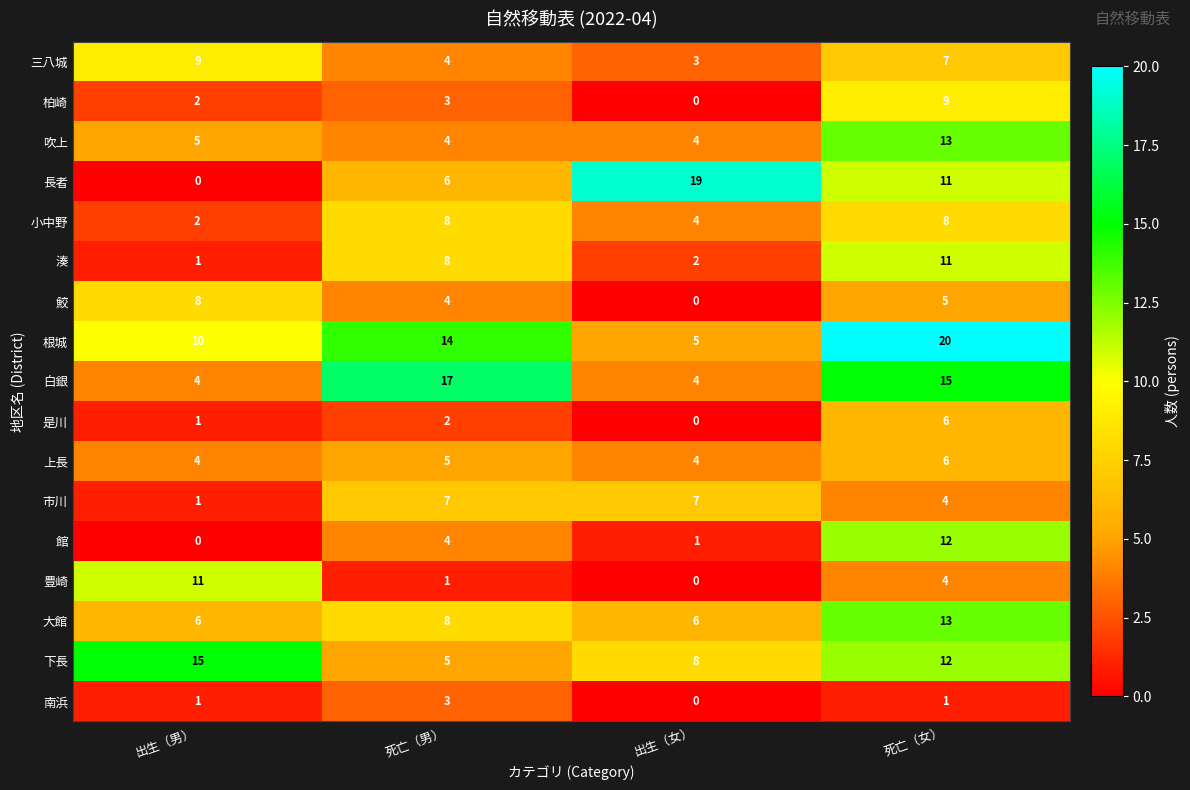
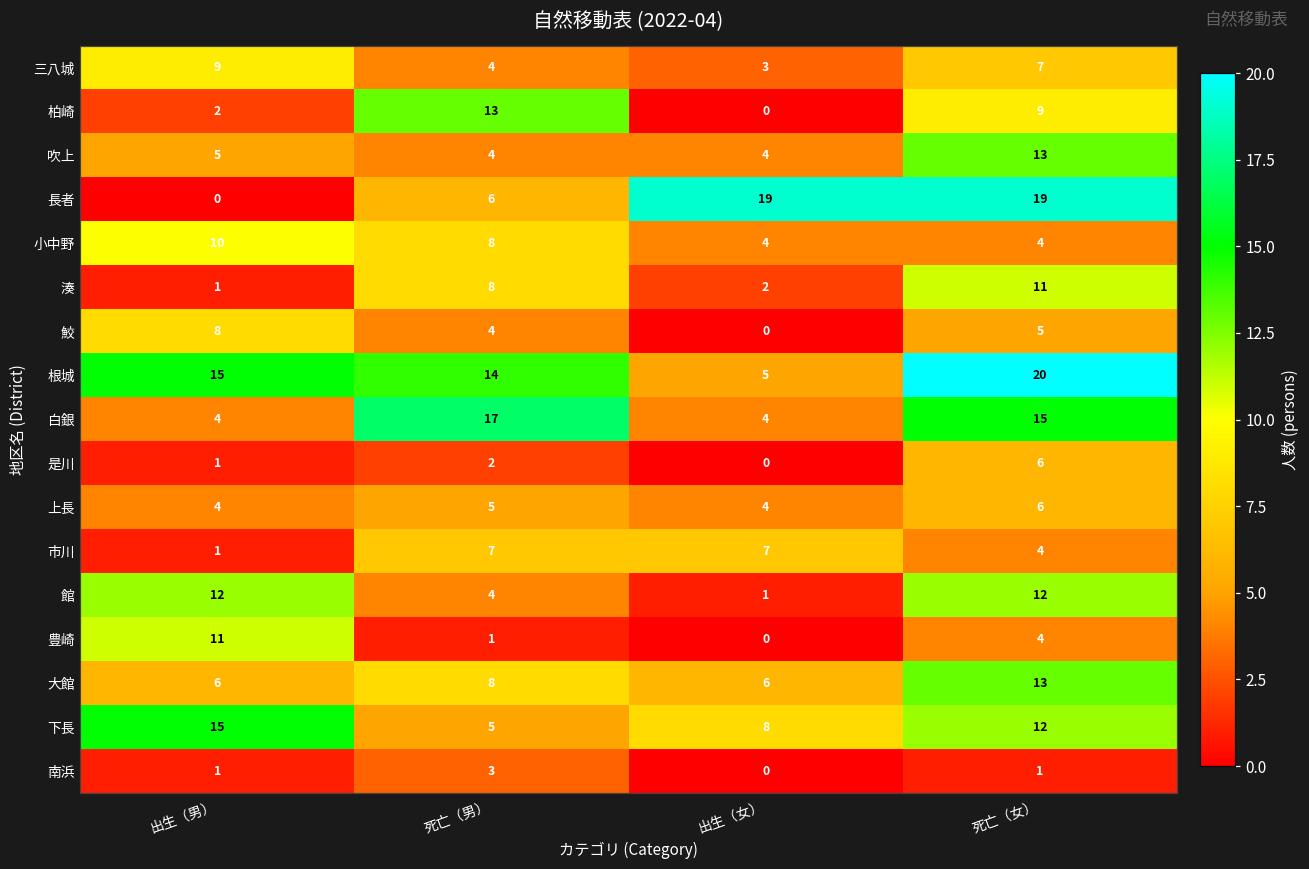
柏崎, 死亡（男）: 3 -> 13
長者, 死亡（女）: 11 -> 19
小中野, 出生（男）: 2 -> 10
小中野, 死亡（女）: 8 -> 4
根城, 出生（男）: 10 -> 15
館, 出生（男）: 0 -> 12
